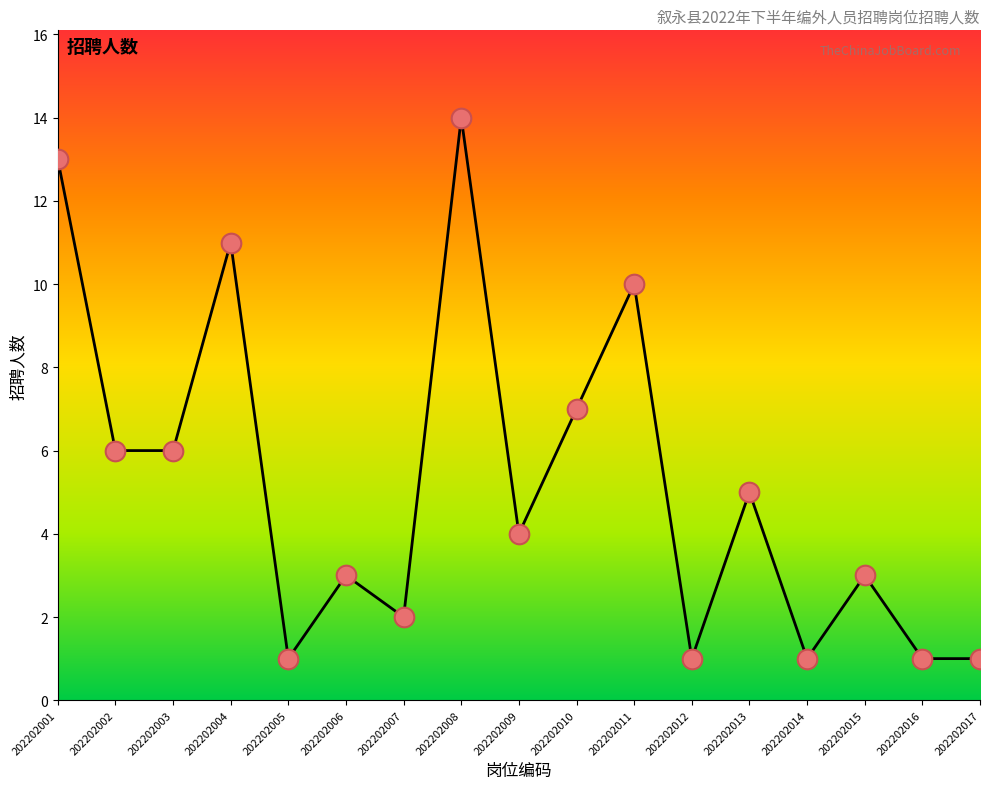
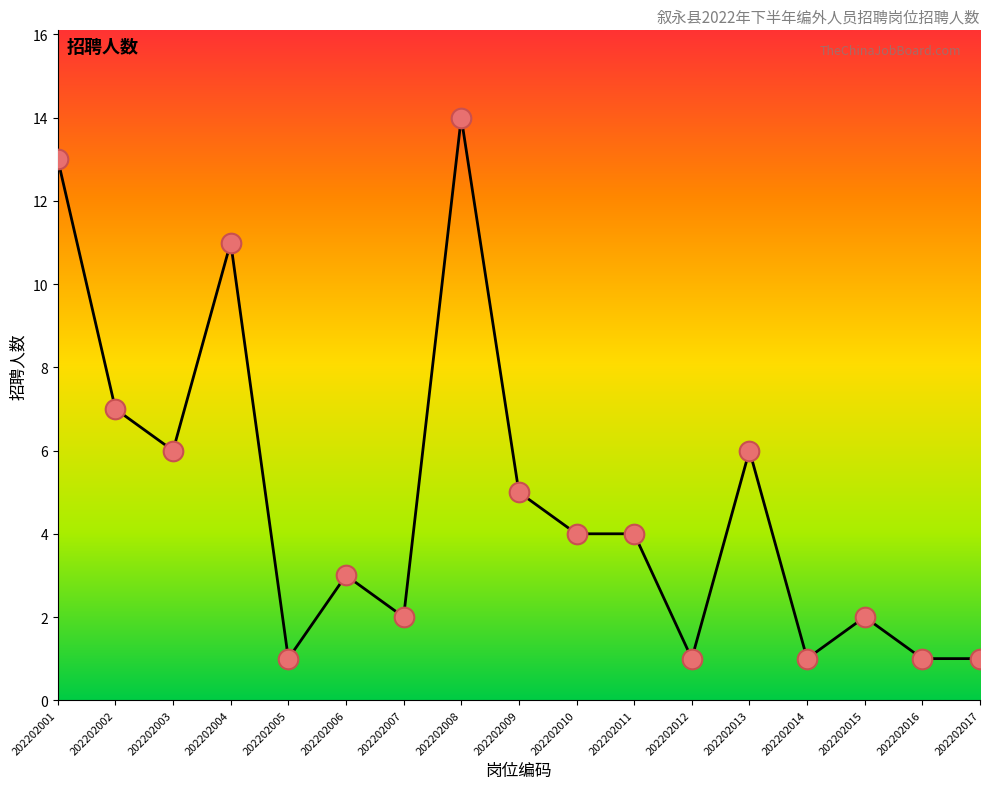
202202002: 6 -> 7
202202009: 4 -> 5
202202010: 7 -> 4
202202011: 10 -> 4
202202013: 5 -> 6
202202015: 3 -> 2
